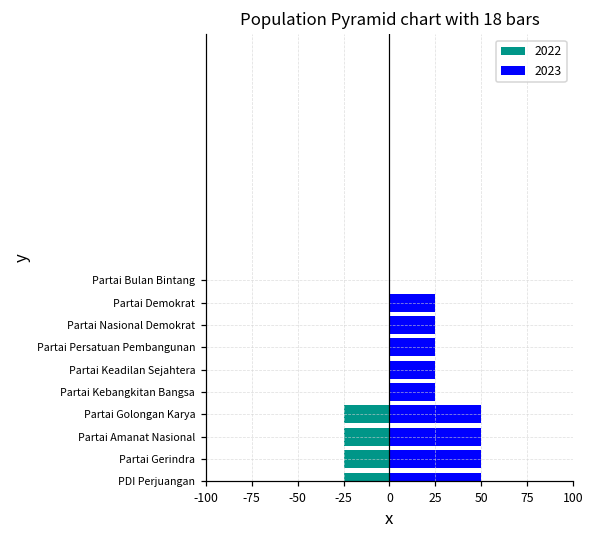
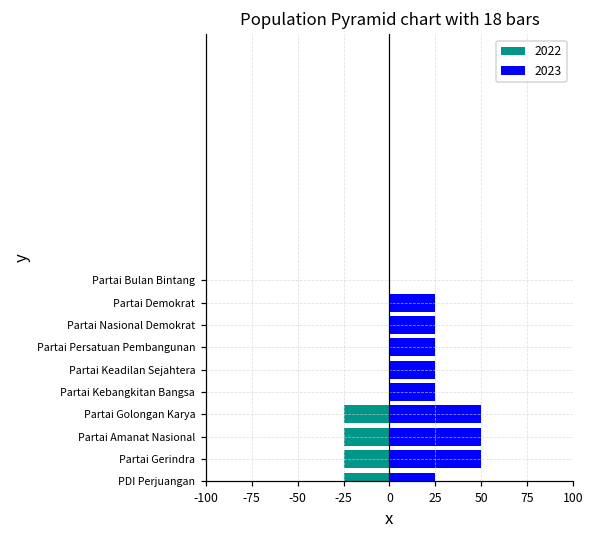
2023, PDI Perjuangan: 50 -> 25
